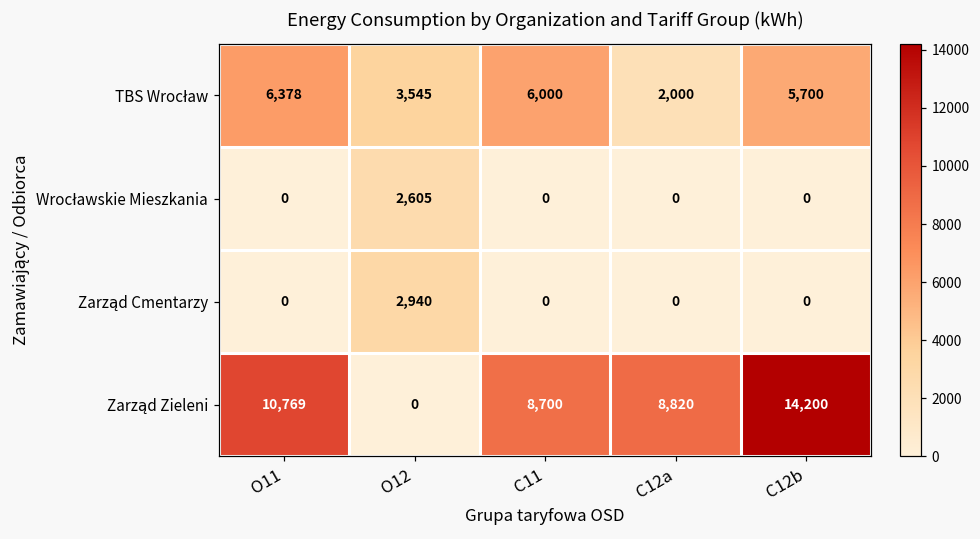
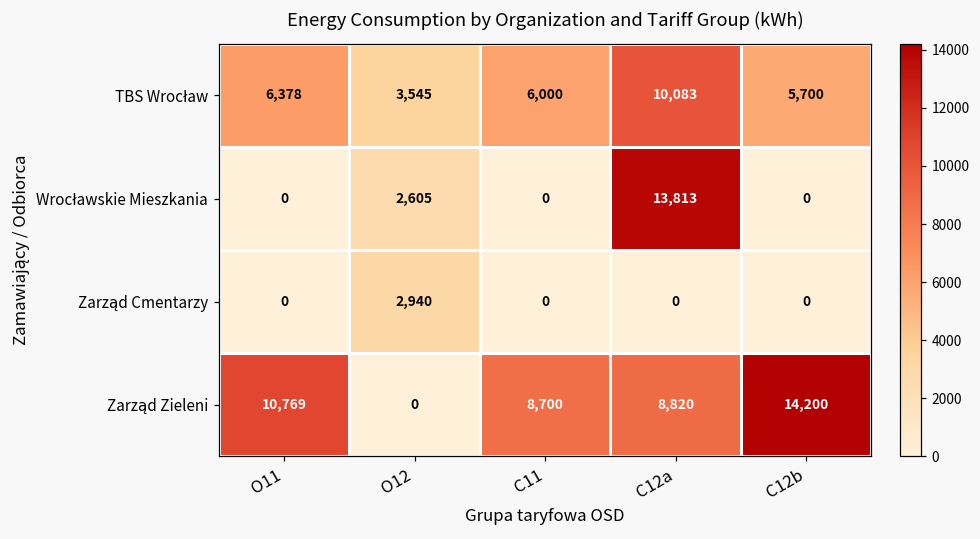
TBS Wrocław, C12a: 2,000 -> 10,083
Wrocławskie Mieszkania, C12a: 0 -> 13,813
